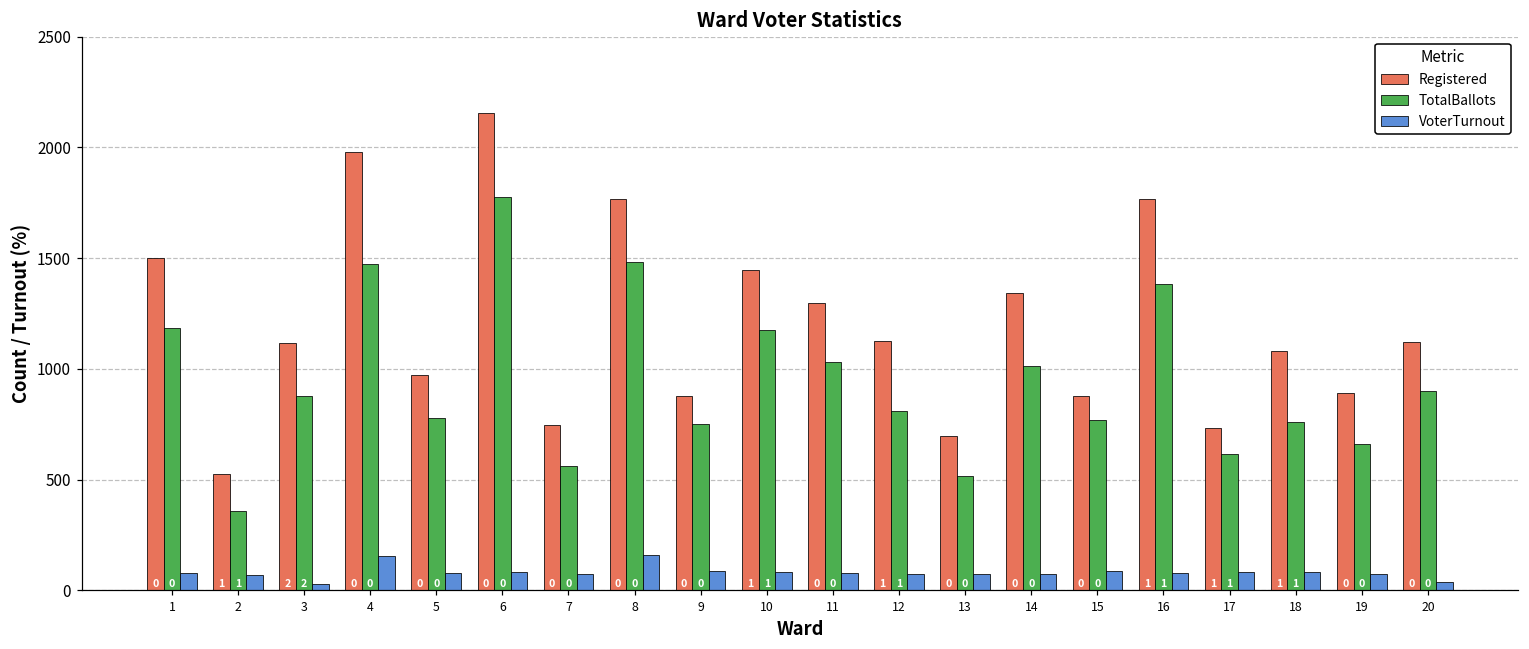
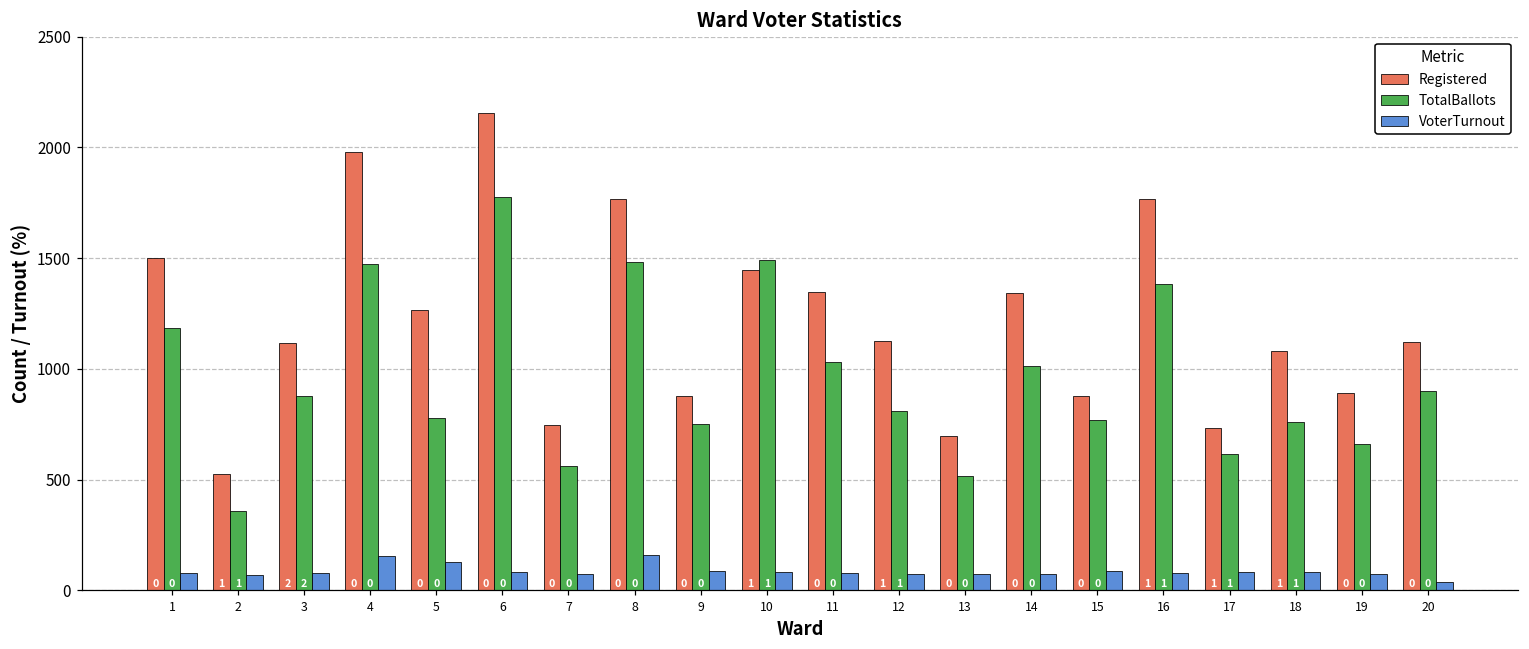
VoterTurnout, 3: 30 -> 80
Registered, 5: 970 -> 1270
VoterTurnout, 5: 80 -> 130
TotalBallots, 10: 1180 -> 1490
Registered, 11: 1300 -> 1350
